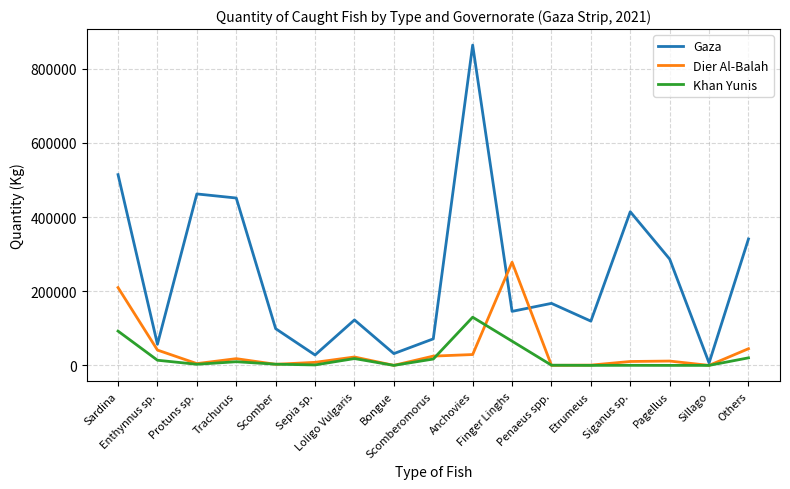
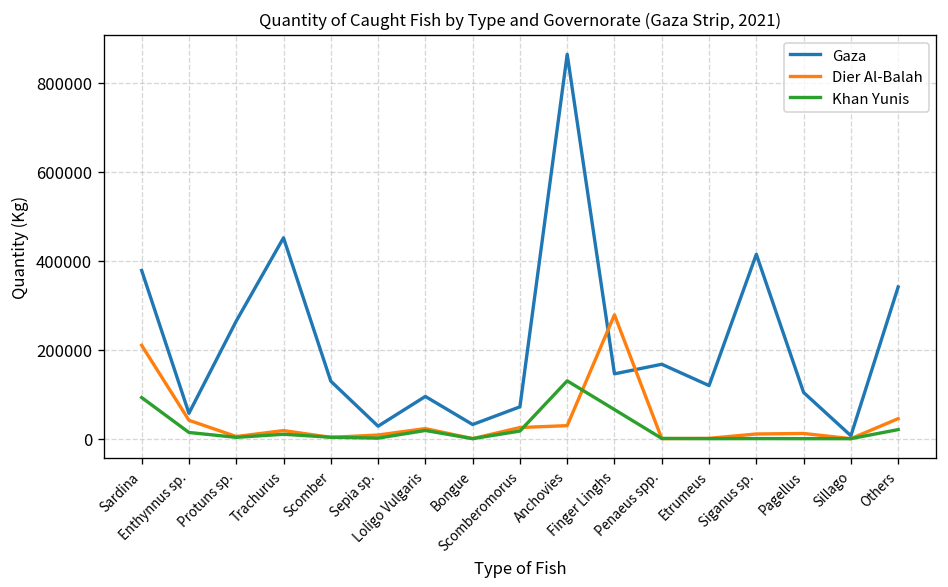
Gaza, Sardina: 510000 -> 380000
Gaza, Protuns sp.: 460000 -> 260000
Gaza, Scomber: 100000 -> 130000
Gaza, Loligo Vulgaris: 120000 -> 90000
Gaza, Pagellus: 290000 -> 100000
